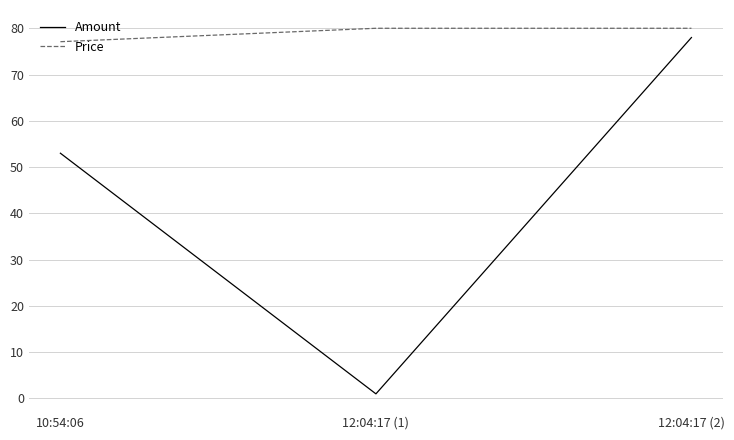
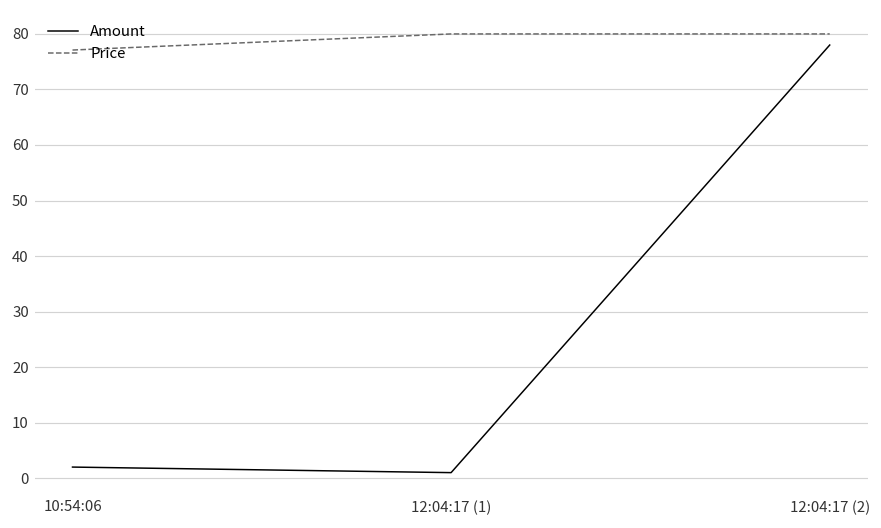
Amount, 10:54:06: 53 -> 2
